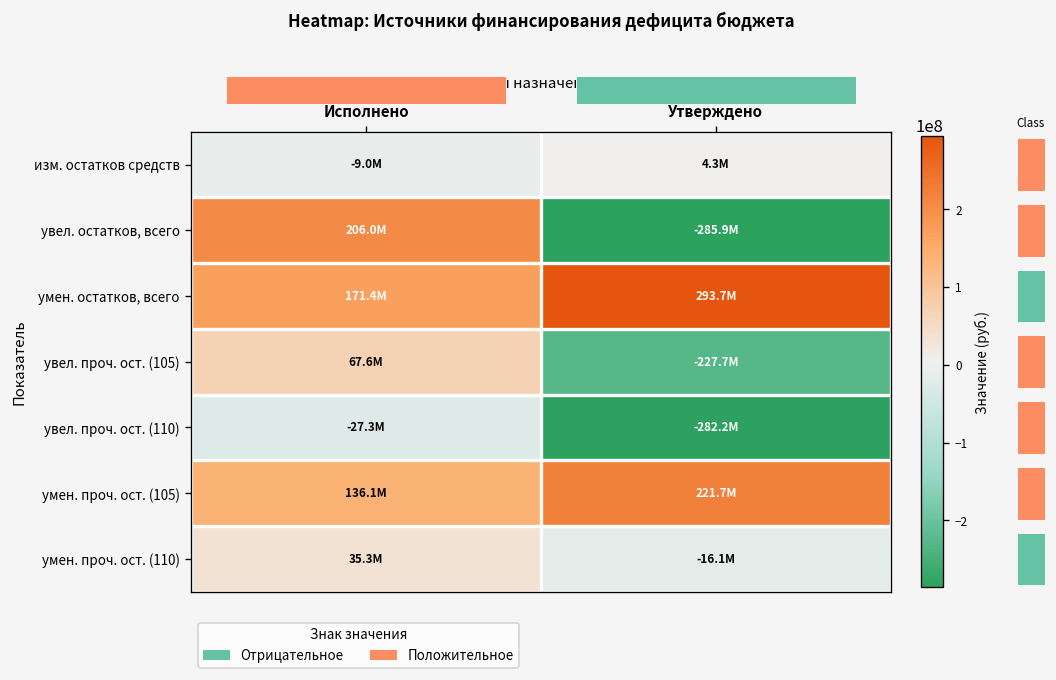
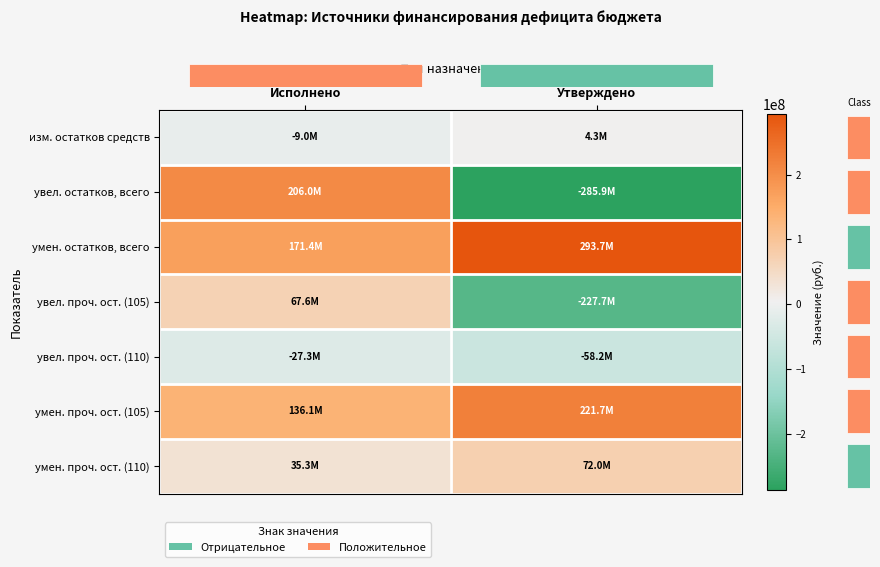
увел. проч. ост. (110), Утверждено: -282.2M -> -58.2M
умен. проч. ост. (110), Утверждено: -16.1M -> 72.0M
